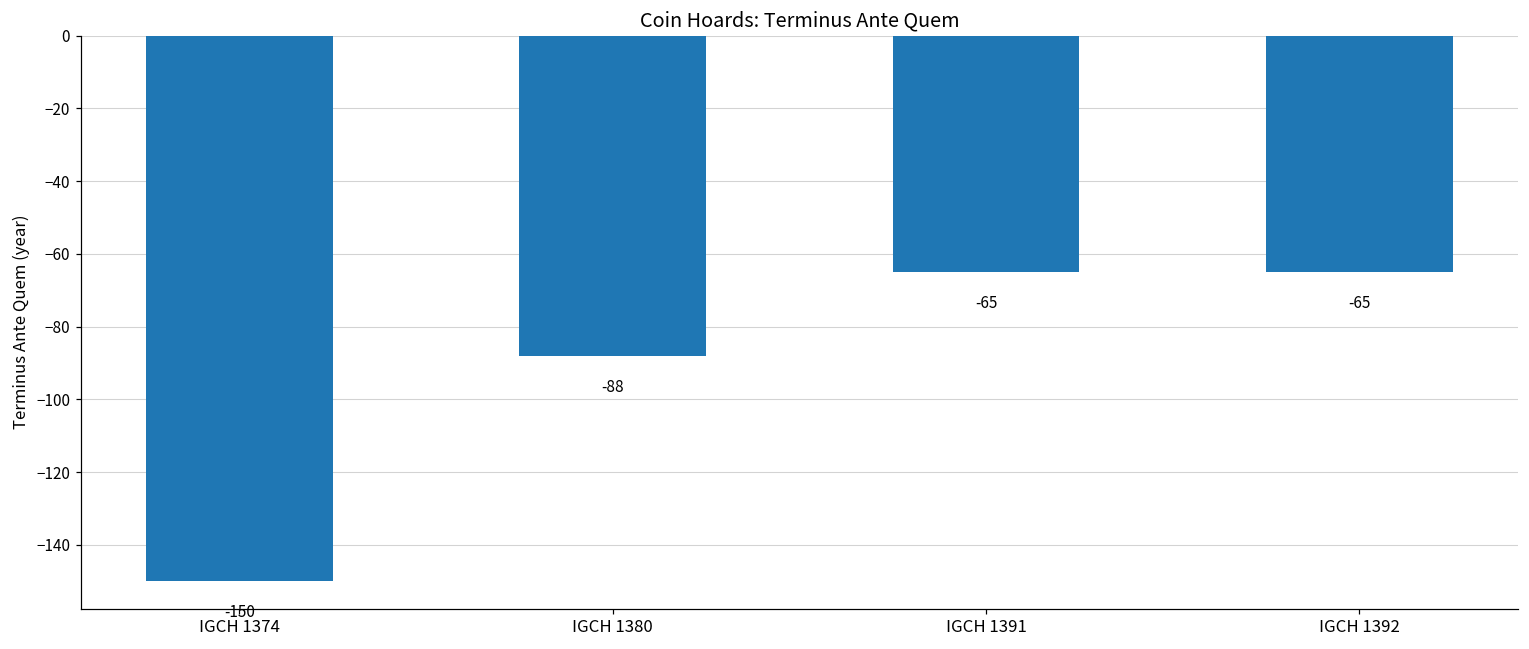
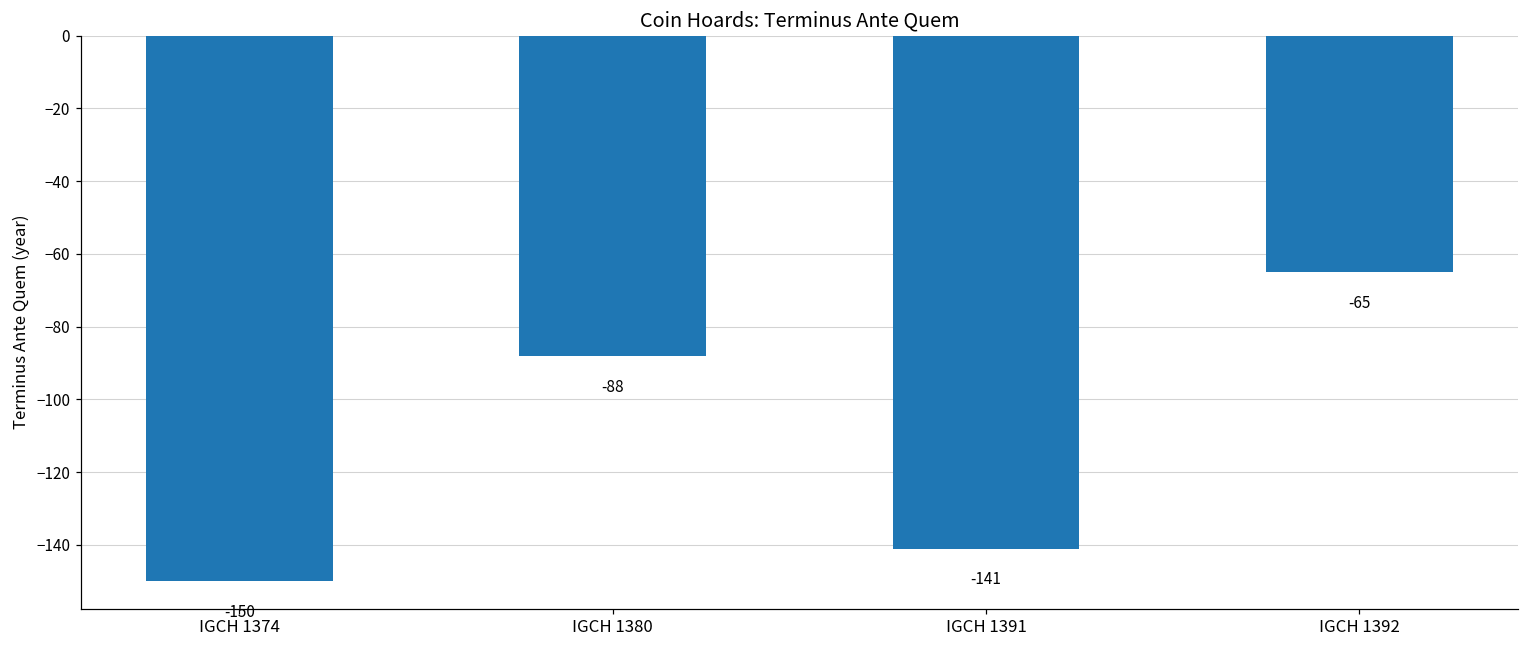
IGCH 1391: -65 -> -141
